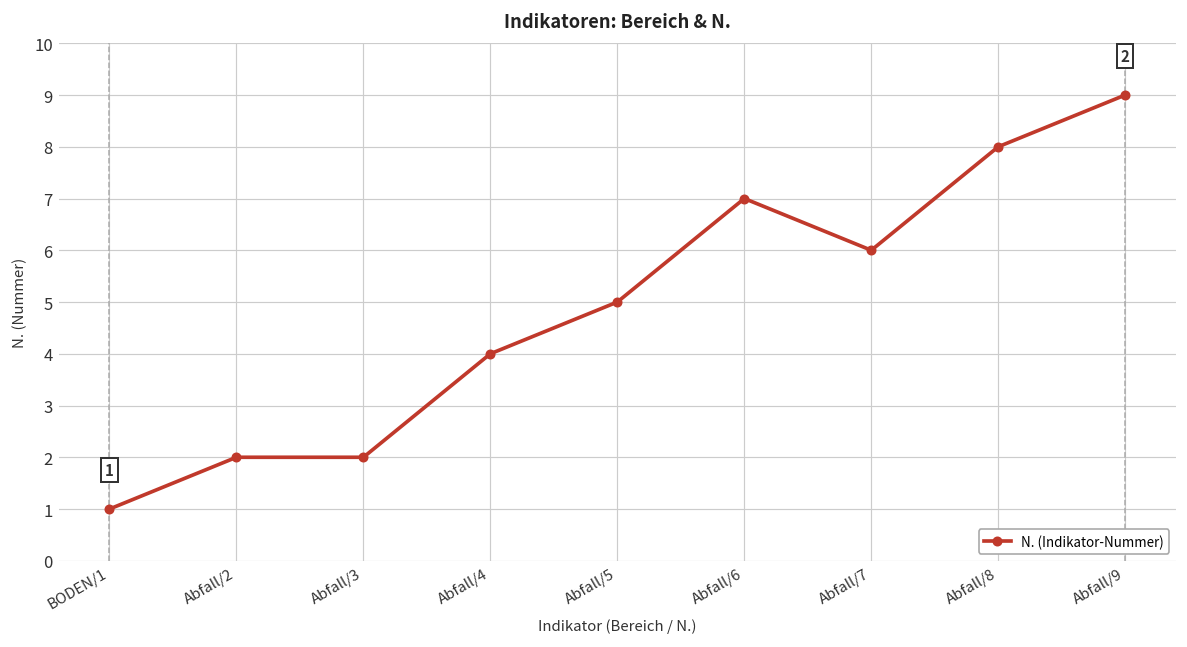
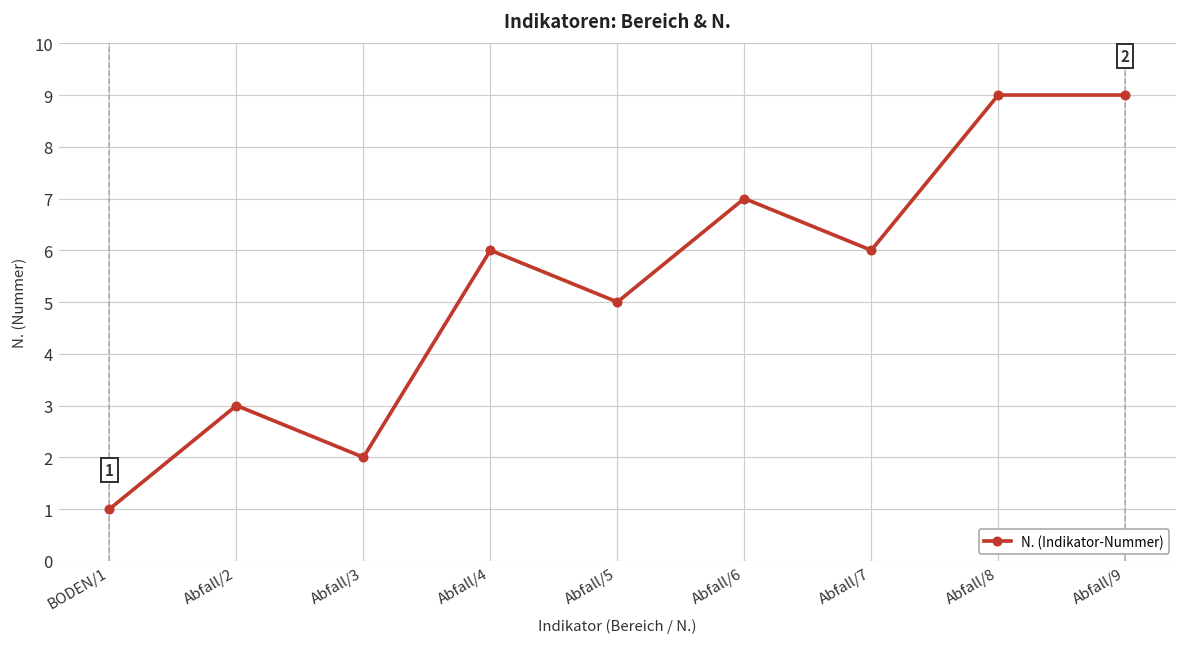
Abfall/2: 2 -> 3
Abfall/4: 4 -> 6
Abfall/8: 8 -> 9
